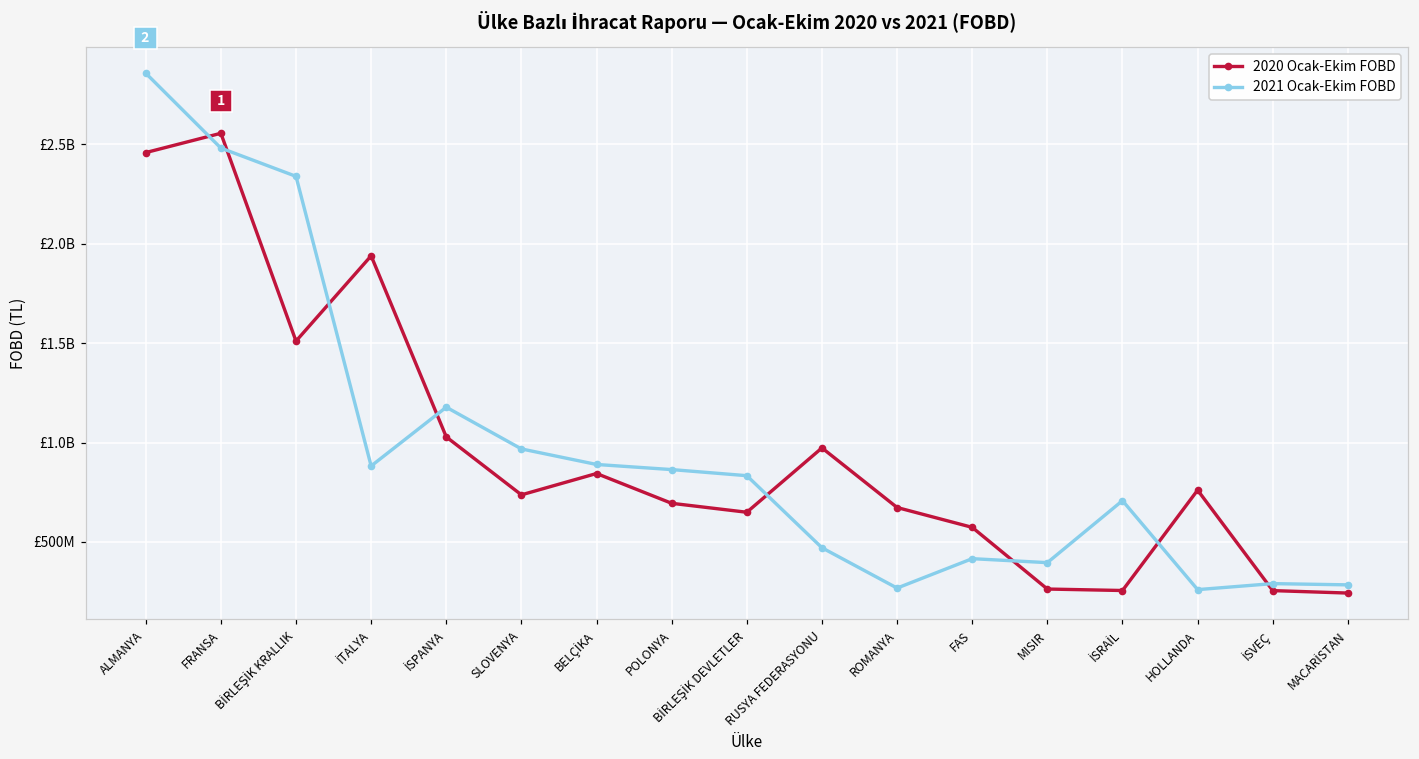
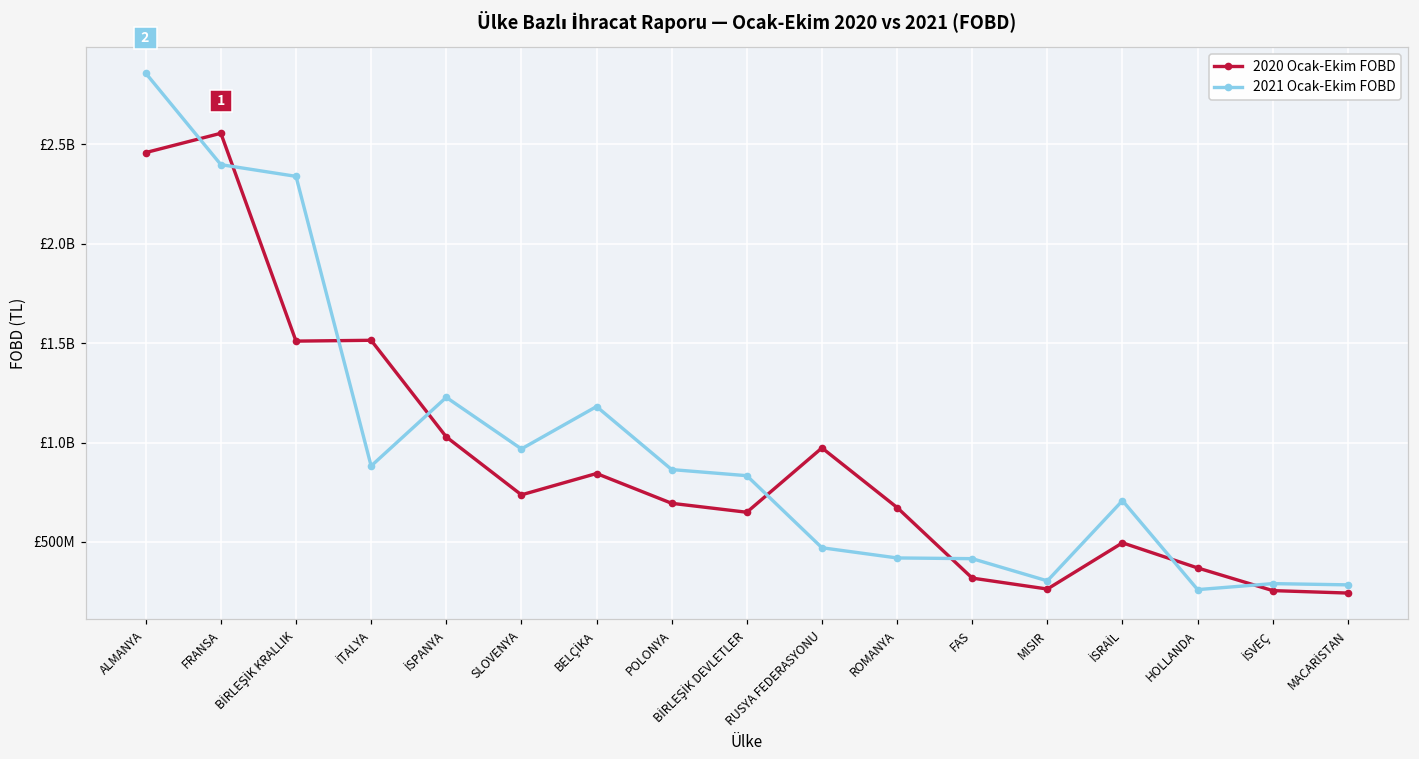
2021 Ocak-Ekim FOBD, FRANSA: £2480000000 -> £2400000000
2020 Ocak-Ekim FOBD, İTALYA: £1940000000 -> £1510000000
2021 Ocak-Ekim FOBD, İSPANYA: £1180000000 -> £1230000000
2021 Ocak-Ekim FOBD, BELÇİKA: £890000000 -> £1180000000
2021 Ocak-Ekim FOBD, ROMANYA: £270000000 -> £420000000
2020 Ocak-Ekim FOBD, FAS: £570000000 -> £320000000
2021 Ocak-Ekim FOBD, MISIR: £400000000 -> £300000000
2020 Ocak-Ekim FOBD, İSRAİL: £260000000 -> £500000000
2020 Ocak-Ekim FOBD, HOLLANDA: £760000000 -> £370000000
